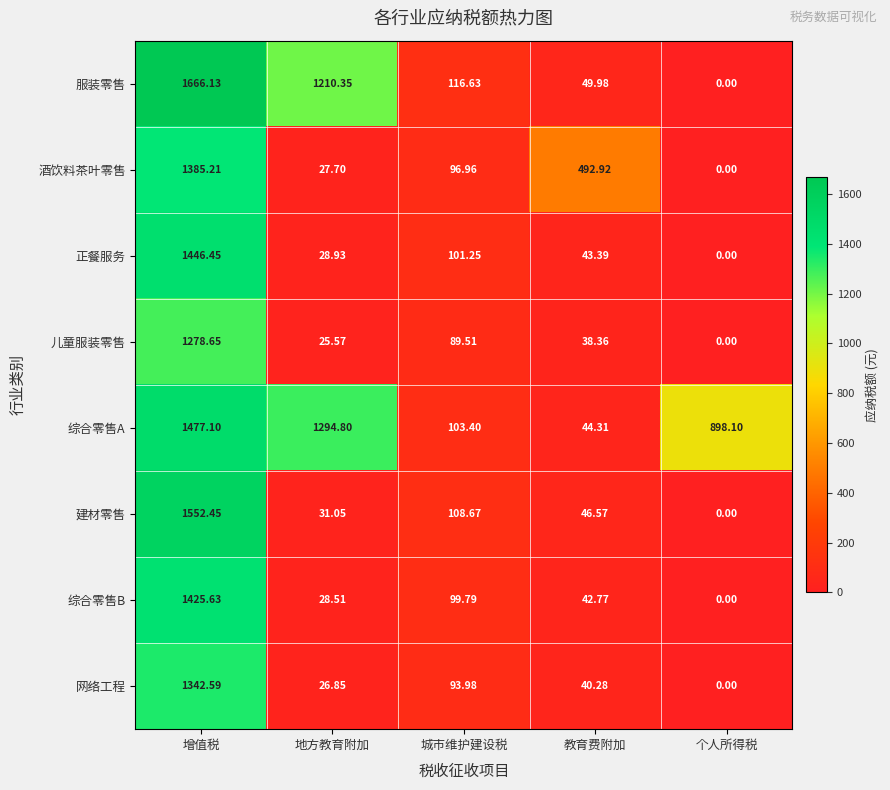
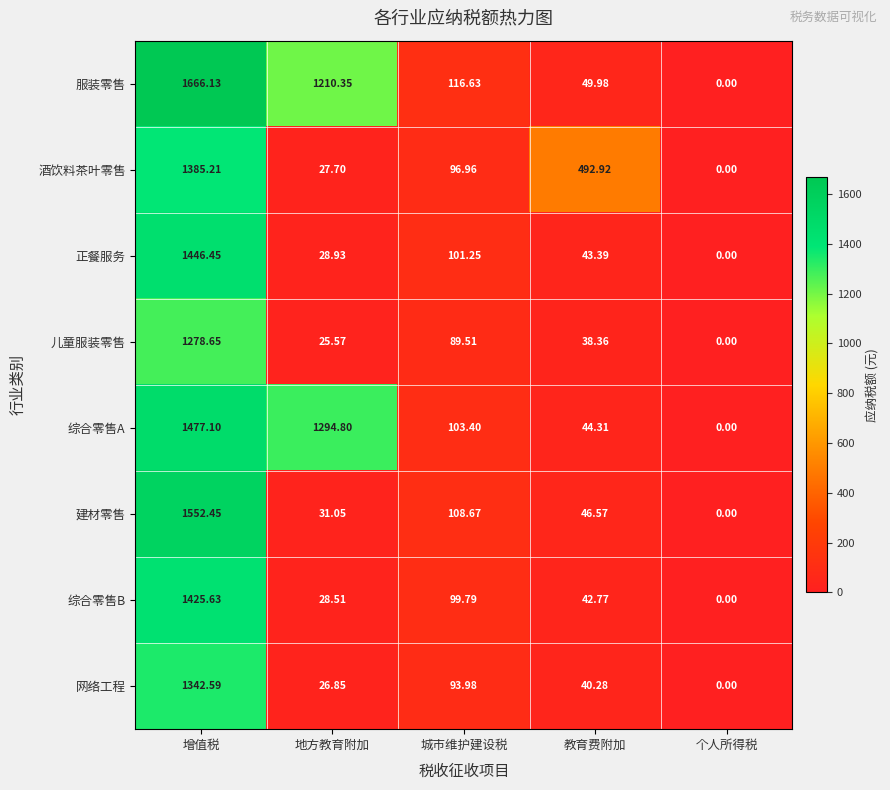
综合零售A, 个人所得税: 898.10 -> 0.00
